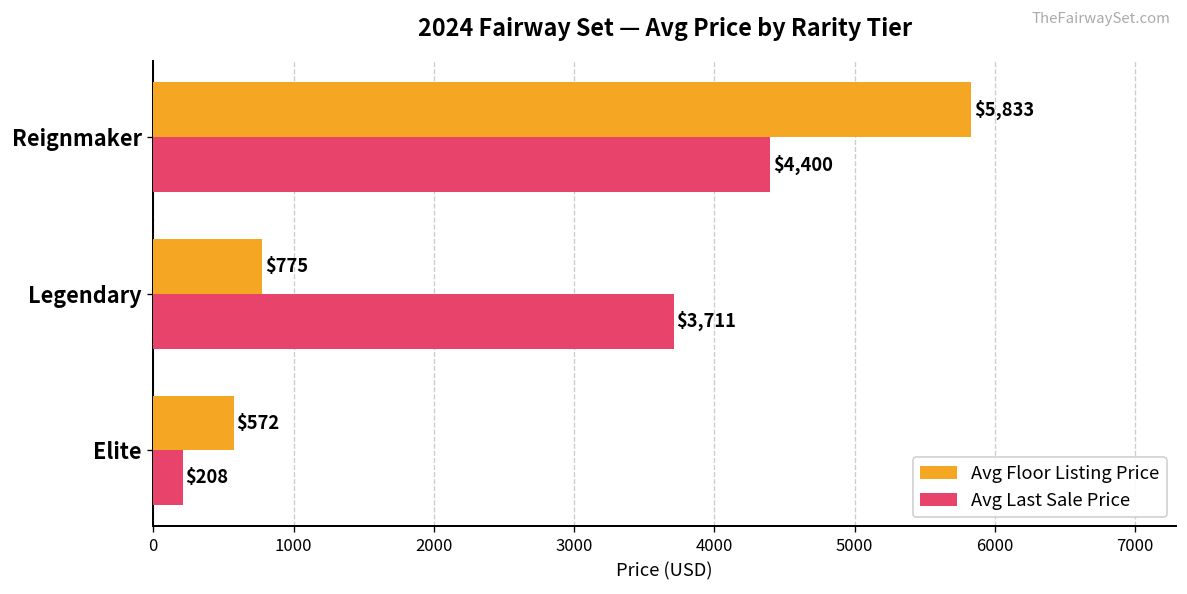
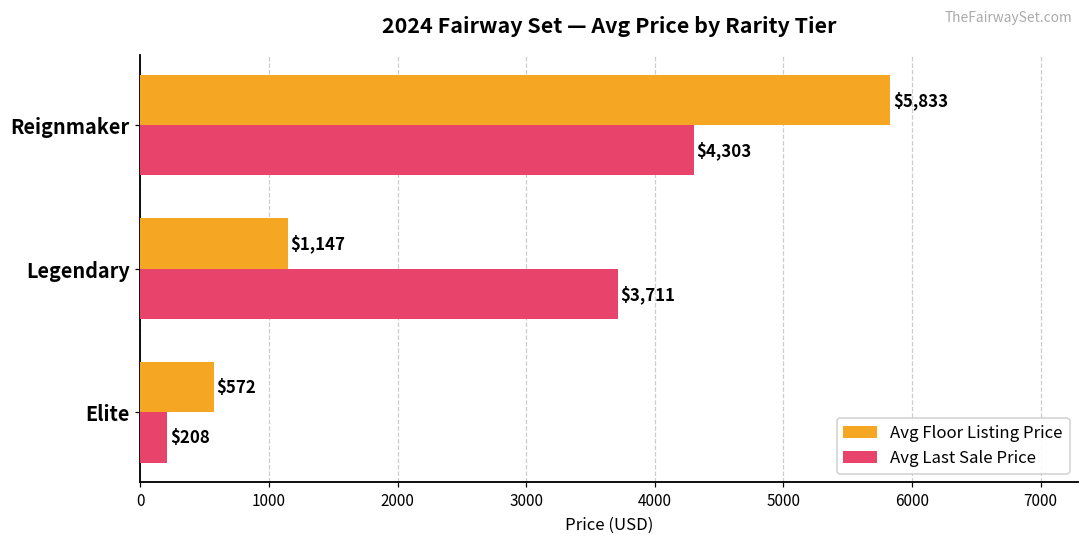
Avg Last Sale Price, Reignmaker: $4,400 -> $4,303
Avg Floor Listing Price, Legendary: $775 -> $1,147
